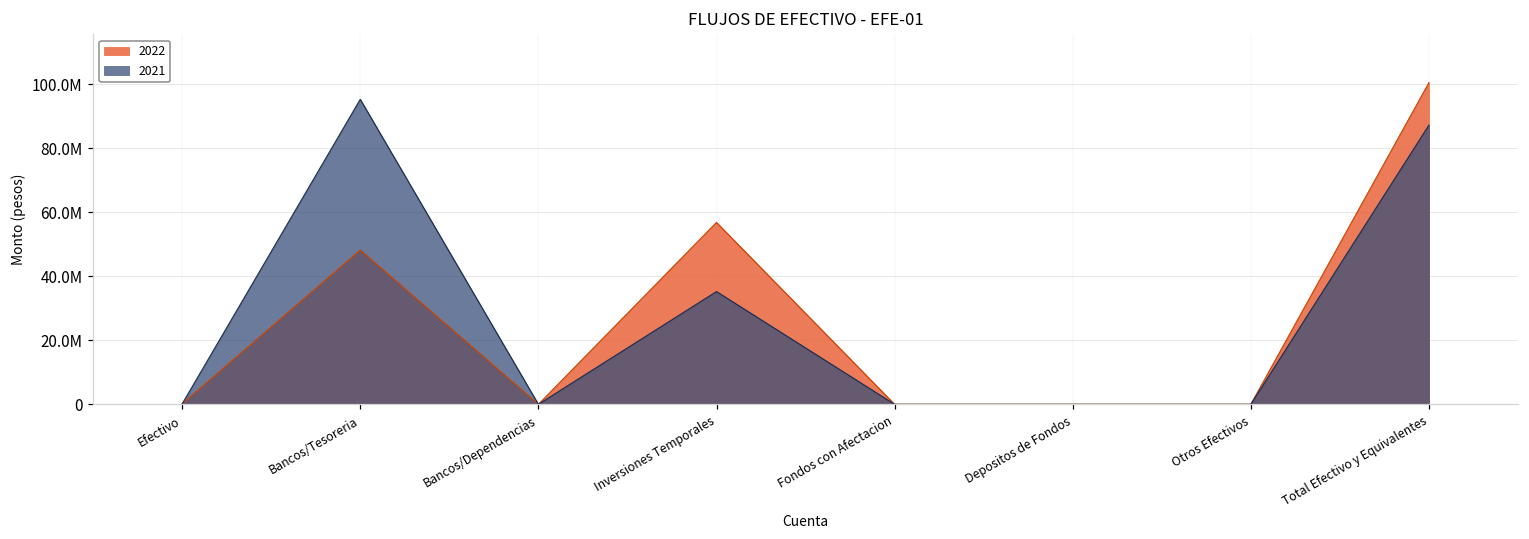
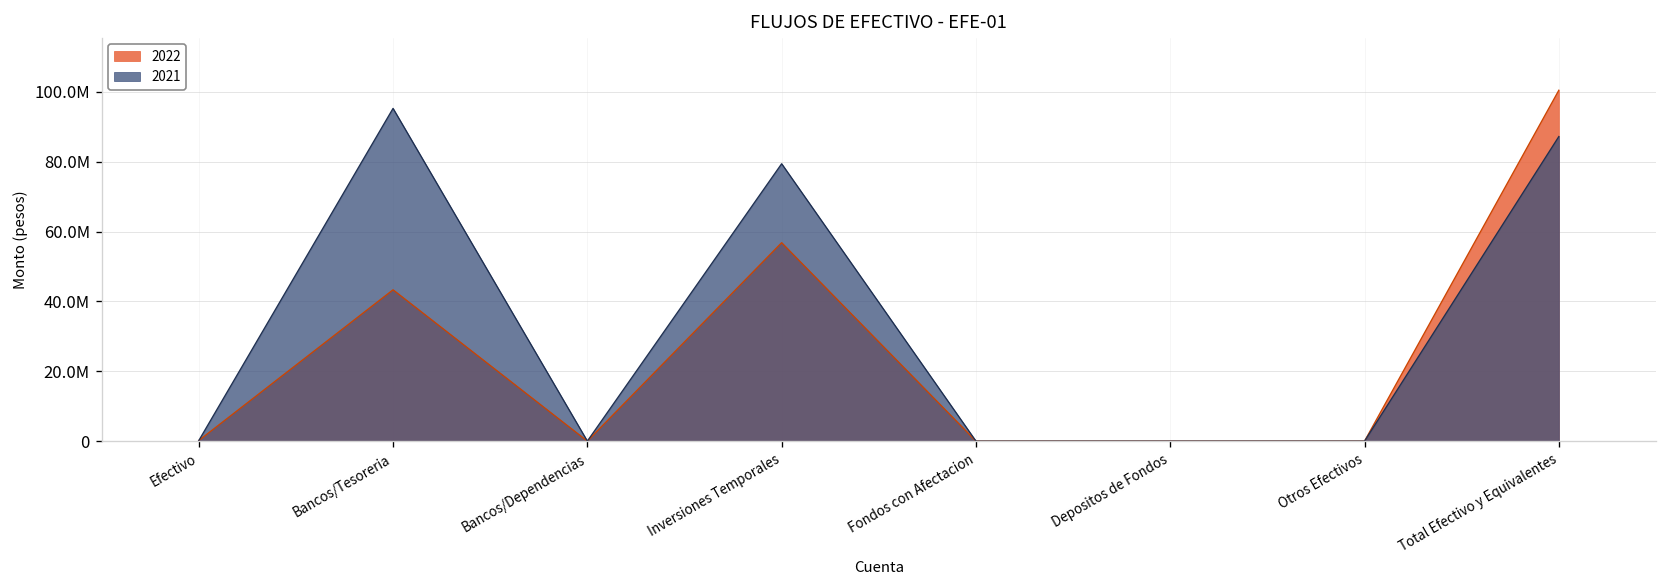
2022, Bancos/Tesoreria: 48000000 -> 43000000
2021, Inversiones Temporales: 35000000 -> 79000000
